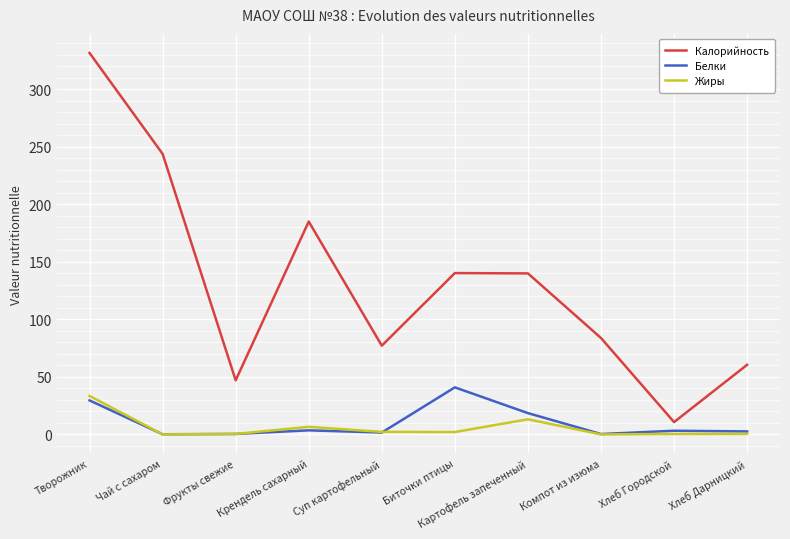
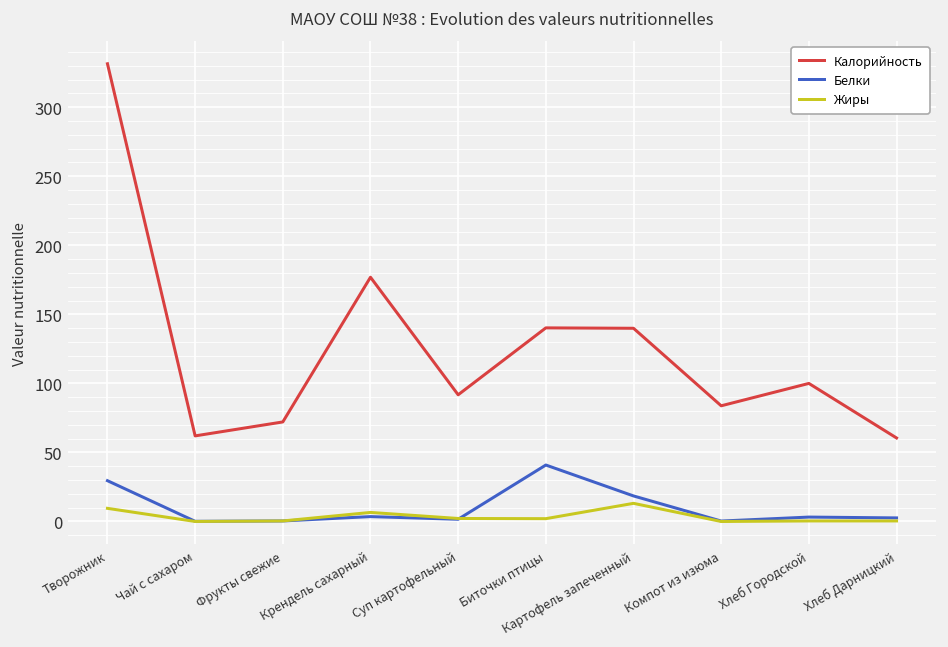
Жиры, Творожник: 33 -> 10
Калорийность, Чай с сахаром: 244 -> 62
Калорийность, Фрукты свежие: 47 -> 72
Калорийность, Крендель сахарный: 185 -> 177
Калорийность, Суп картофельный: 77 -> 92
Калорийность, Хлеб Городской: 11 -> 100
